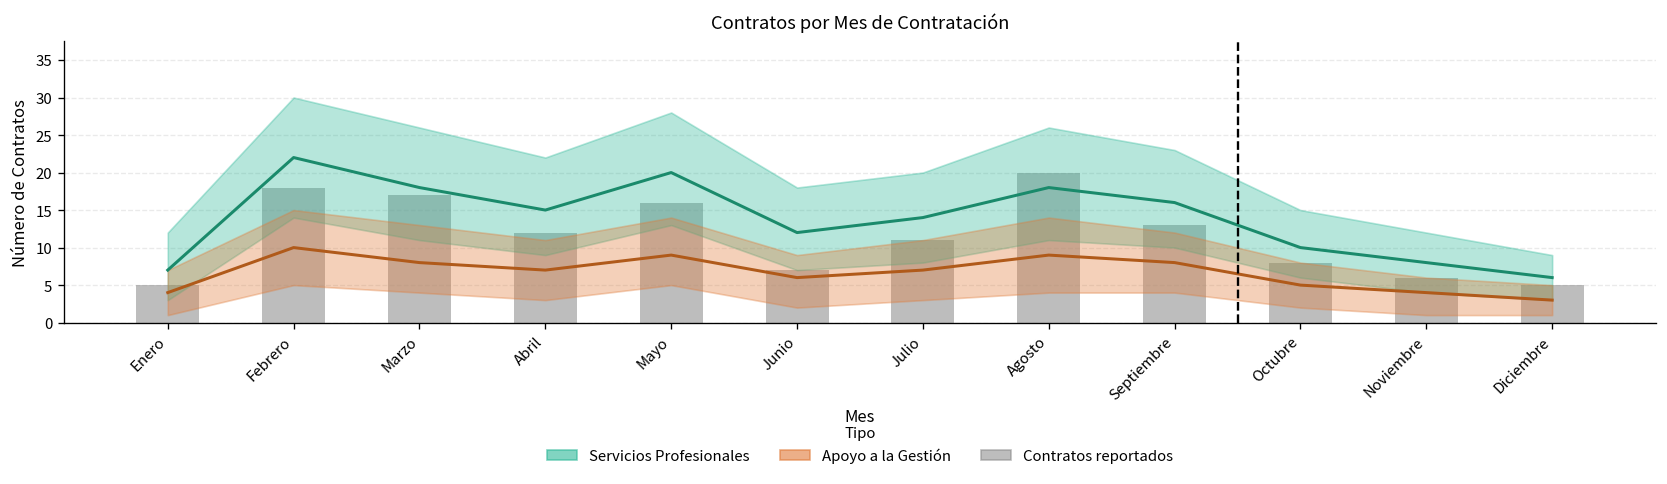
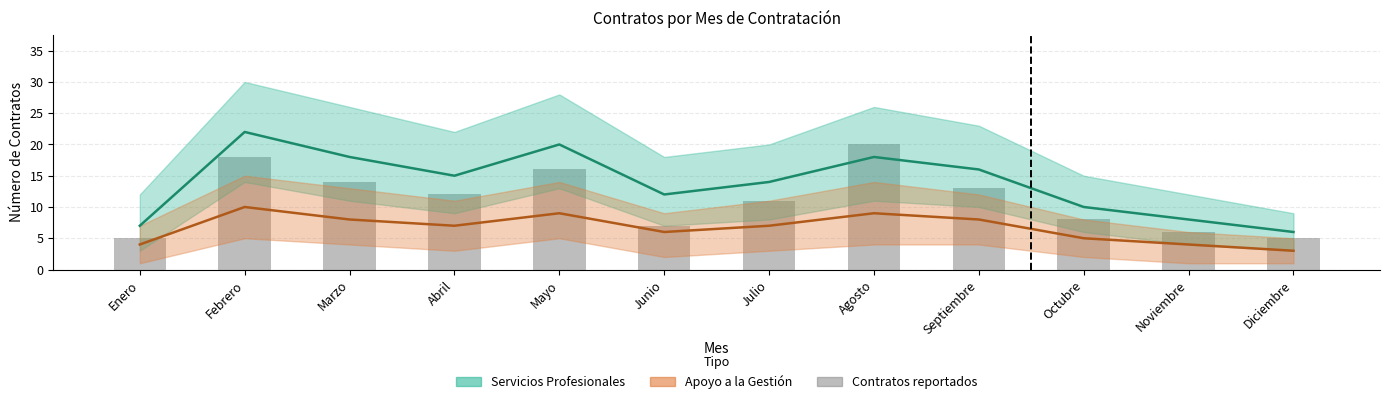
Contratos reportados, Marzo: 17 -> 14
